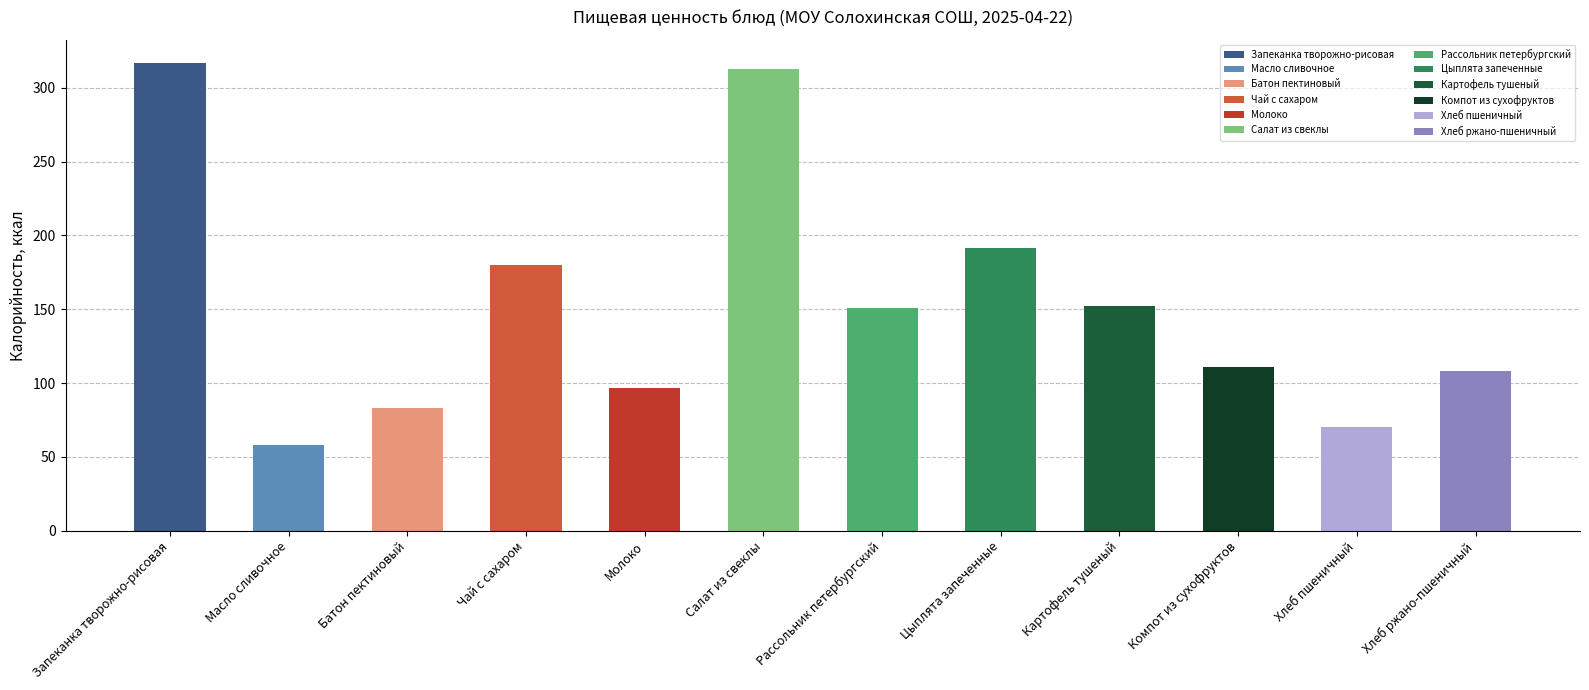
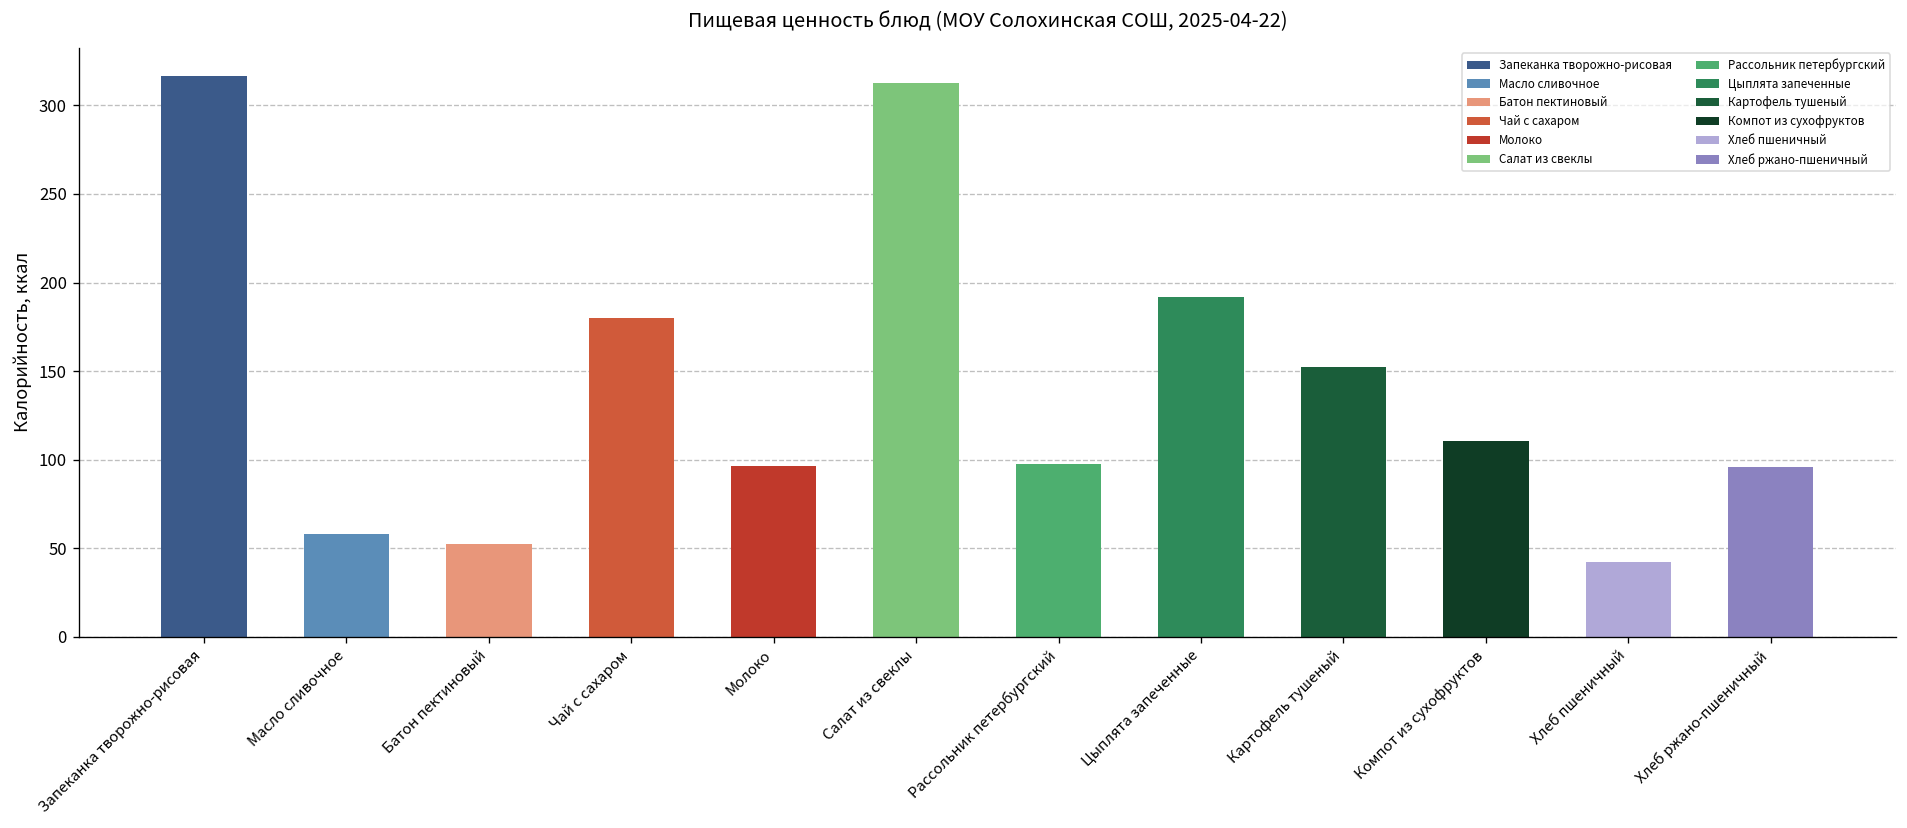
Батон пектиновый: 83 -> 52
Рассольник петербургский: 151 -> 98
Хлеб пшеничный: 70 -> 42
Хлеб ржано-пшеничный: 108 -> 96
